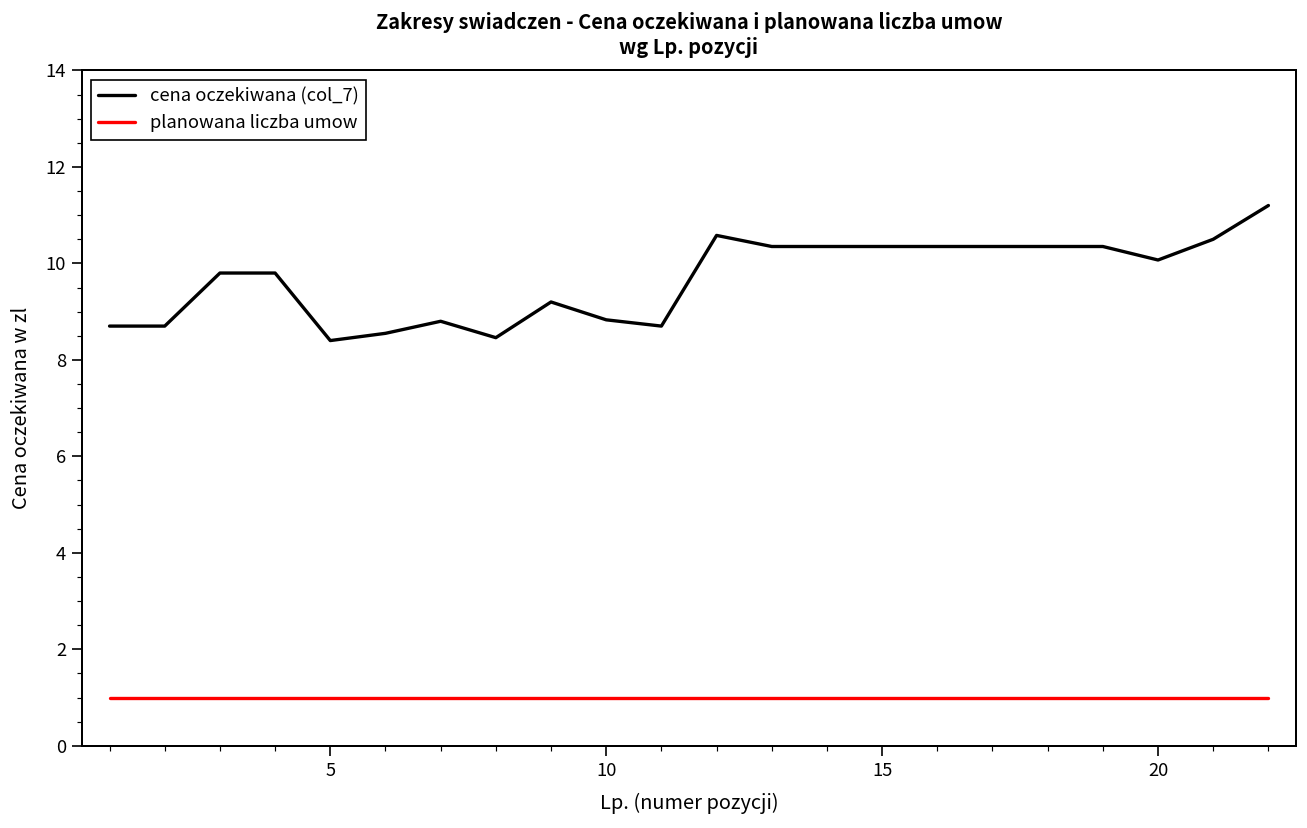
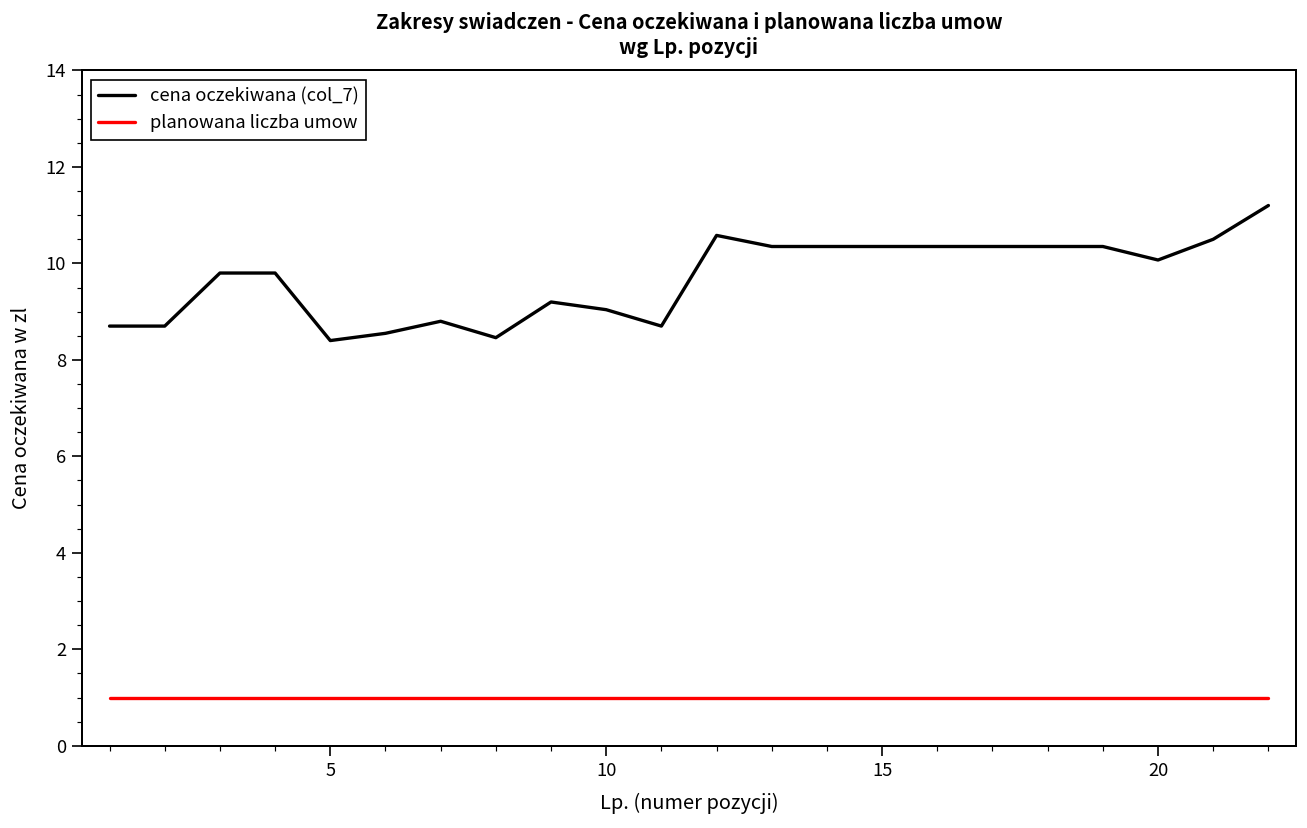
cena oczekiwana (col_7), 10: 8.8 -> 9.0
